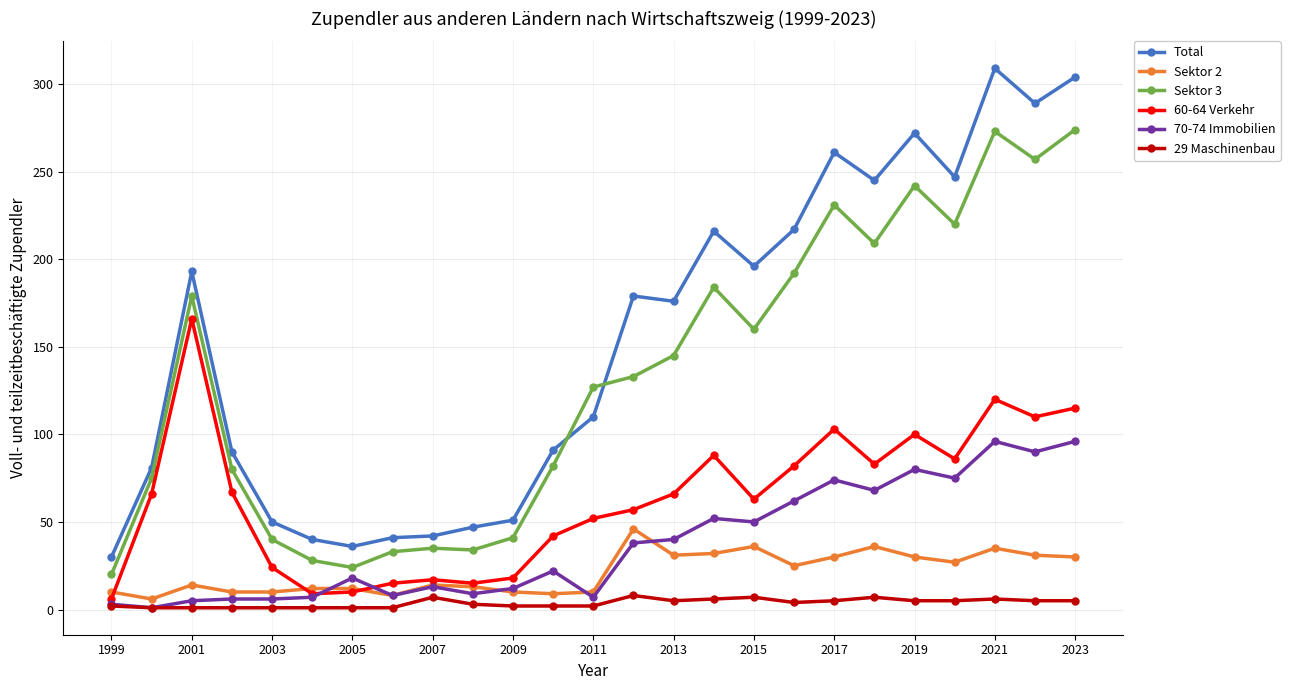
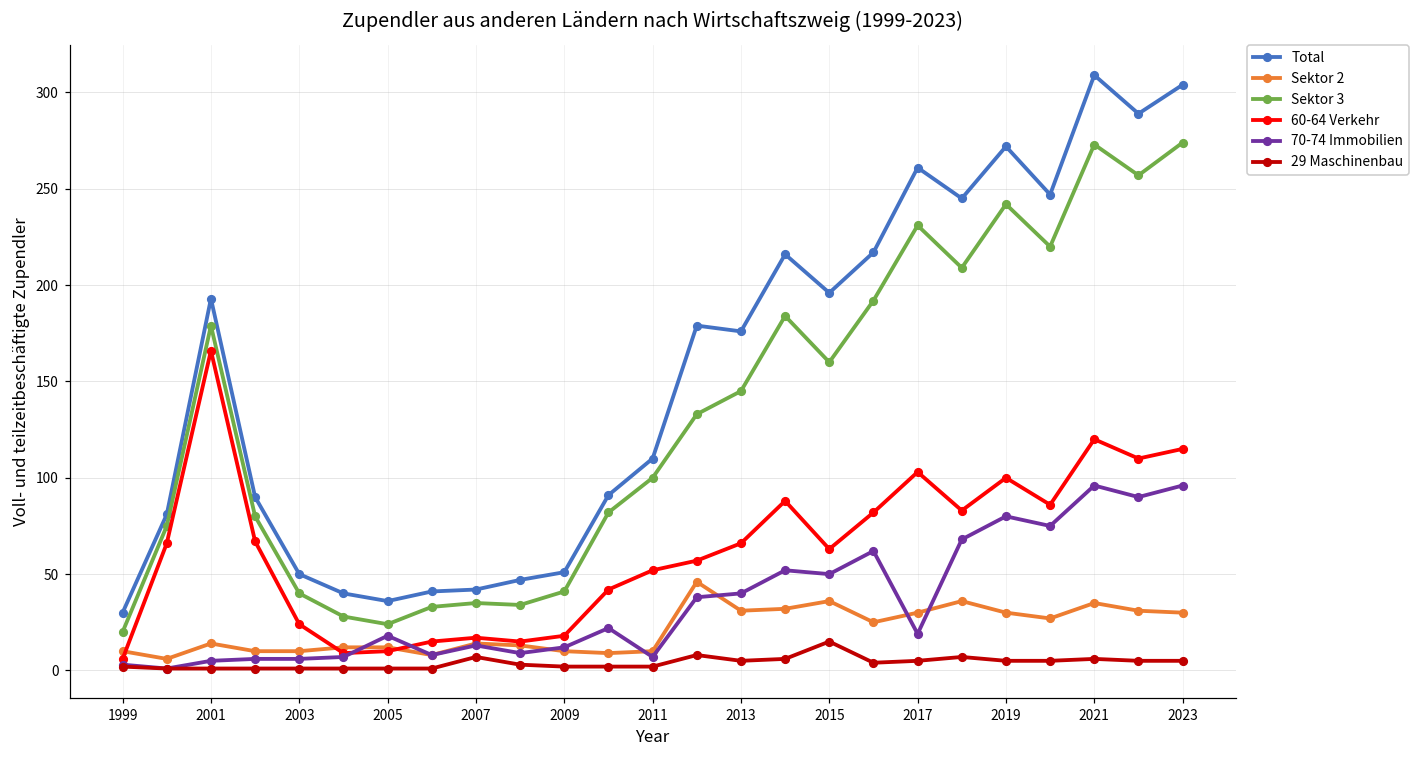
Sektor 3, 2011: 127 -> 100
29 Maschinenbau, 2015: 7 -> 15
70-74 Immobilien, 2017: 74 -> 19
